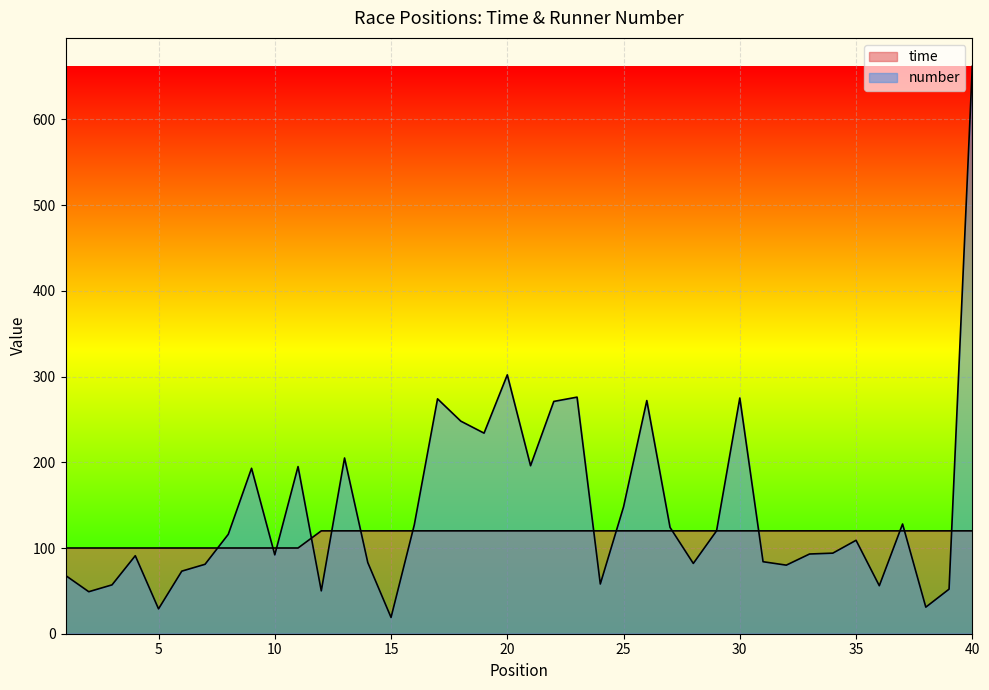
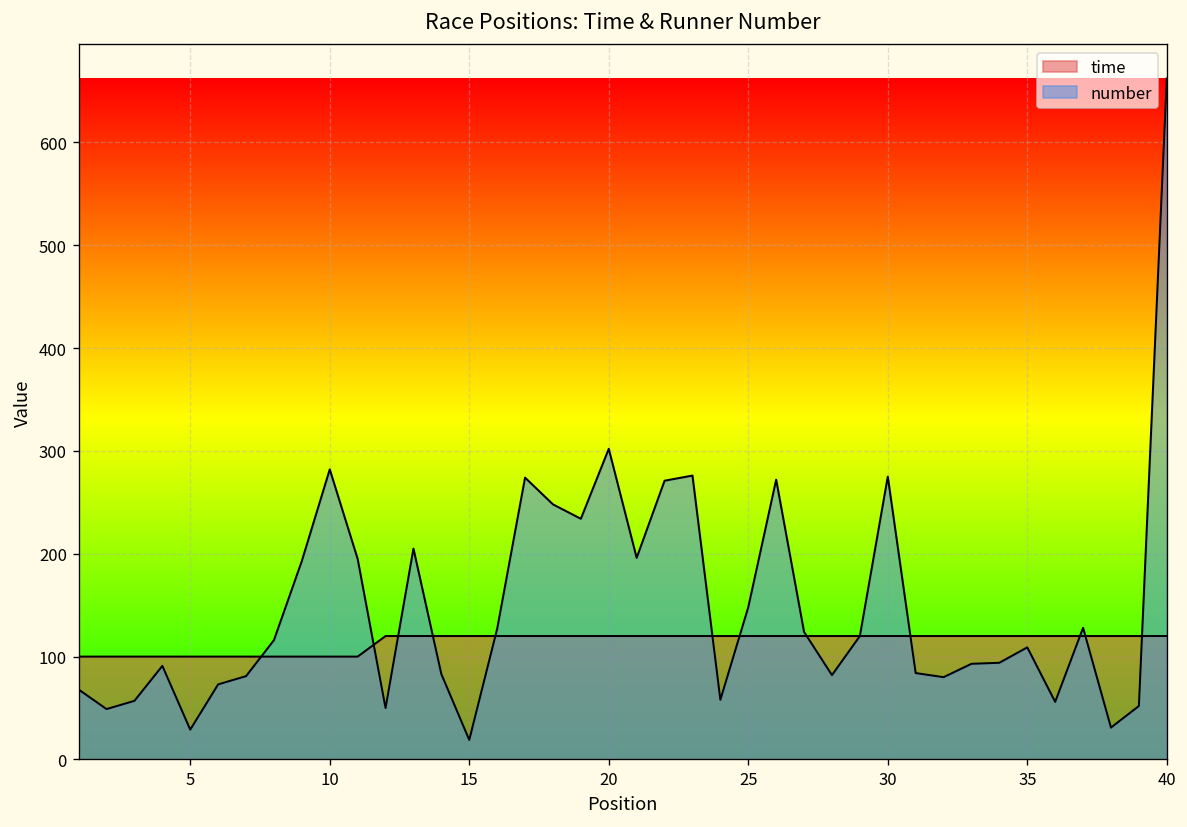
number, 10: 90 -> 280
